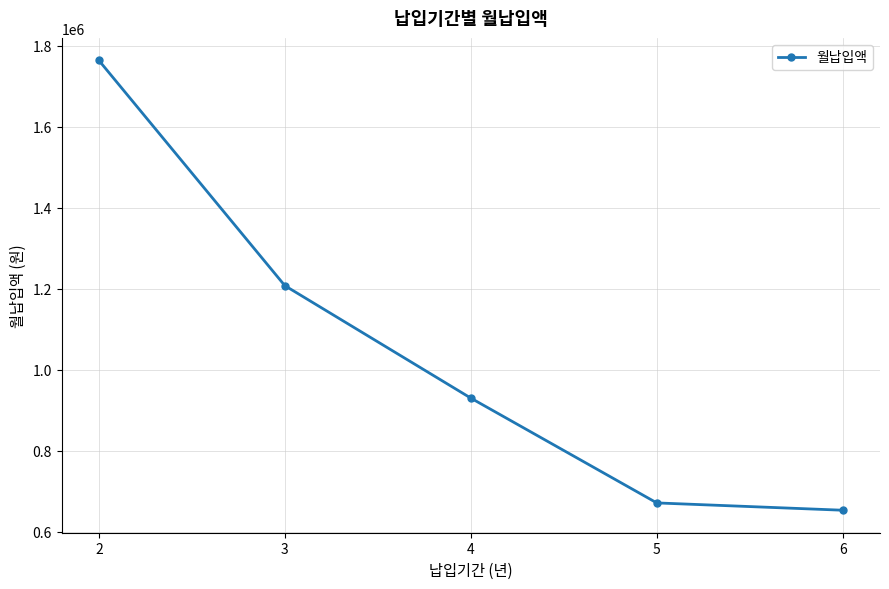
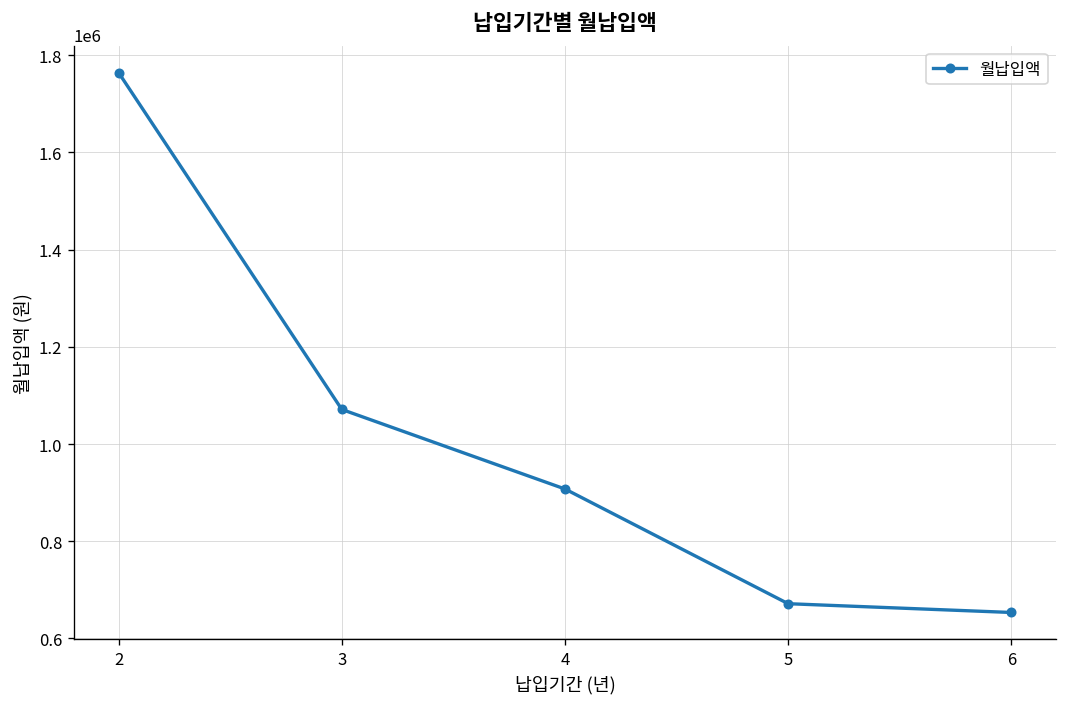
3: 1210000 -> 1070000
4: 930000 -> 910000
